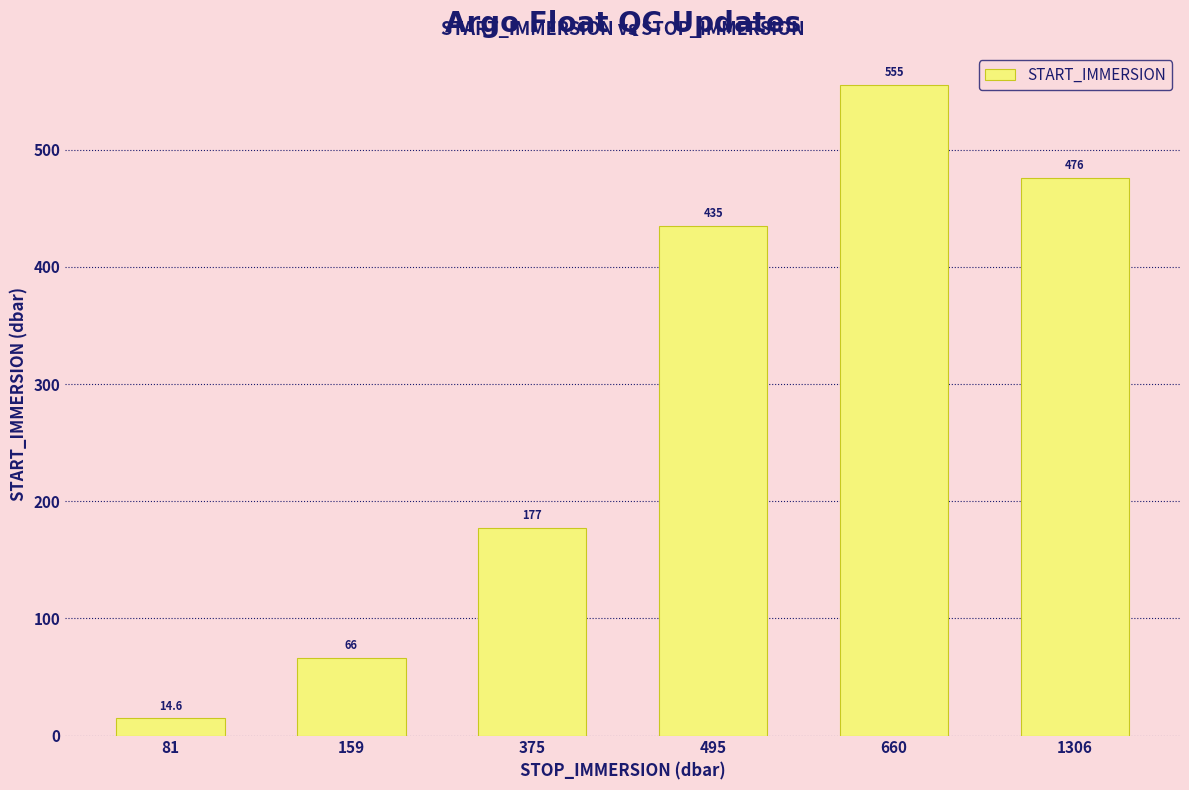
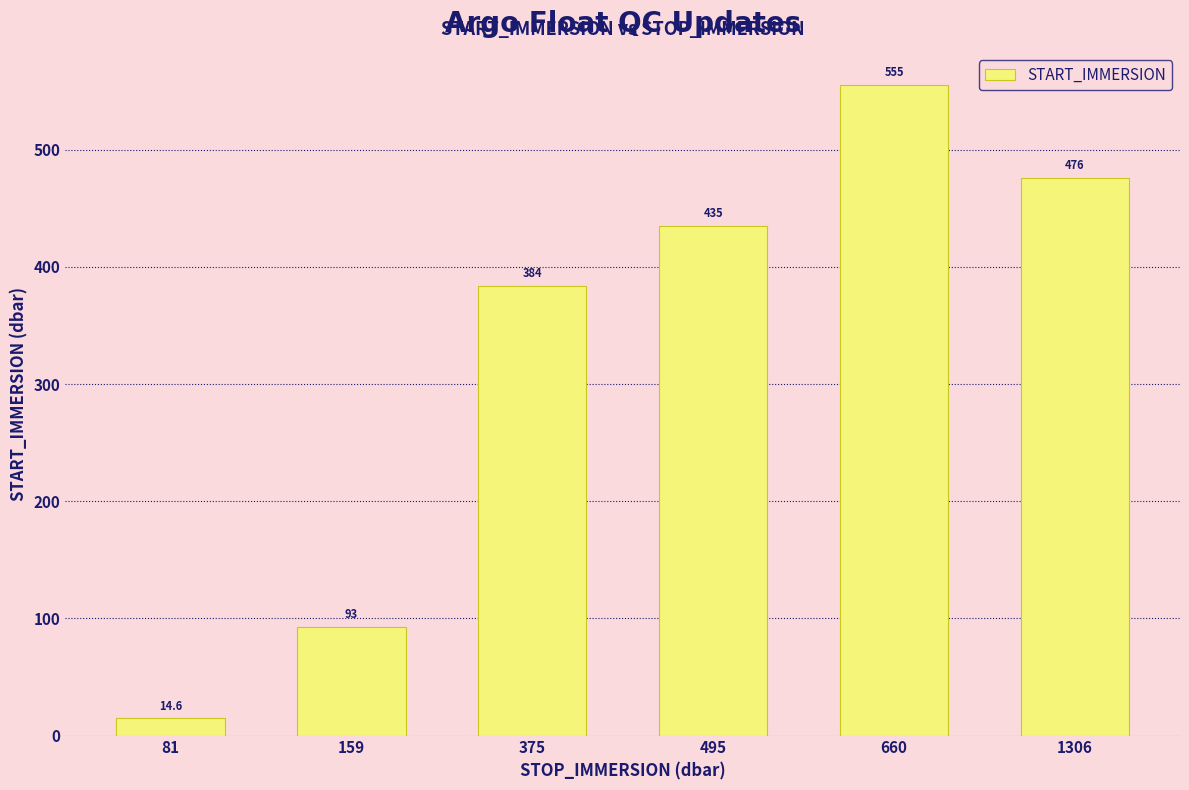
159: 66 -> 93
375: 177 -> 384
